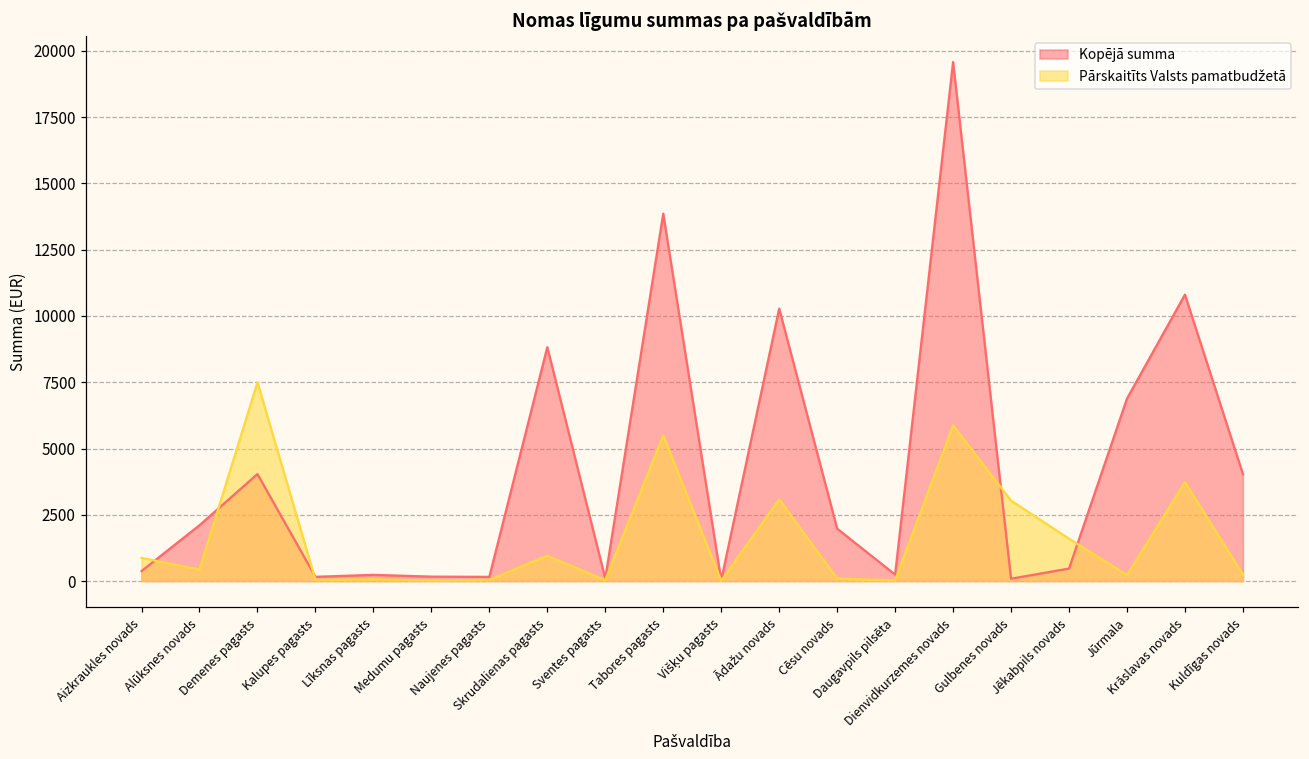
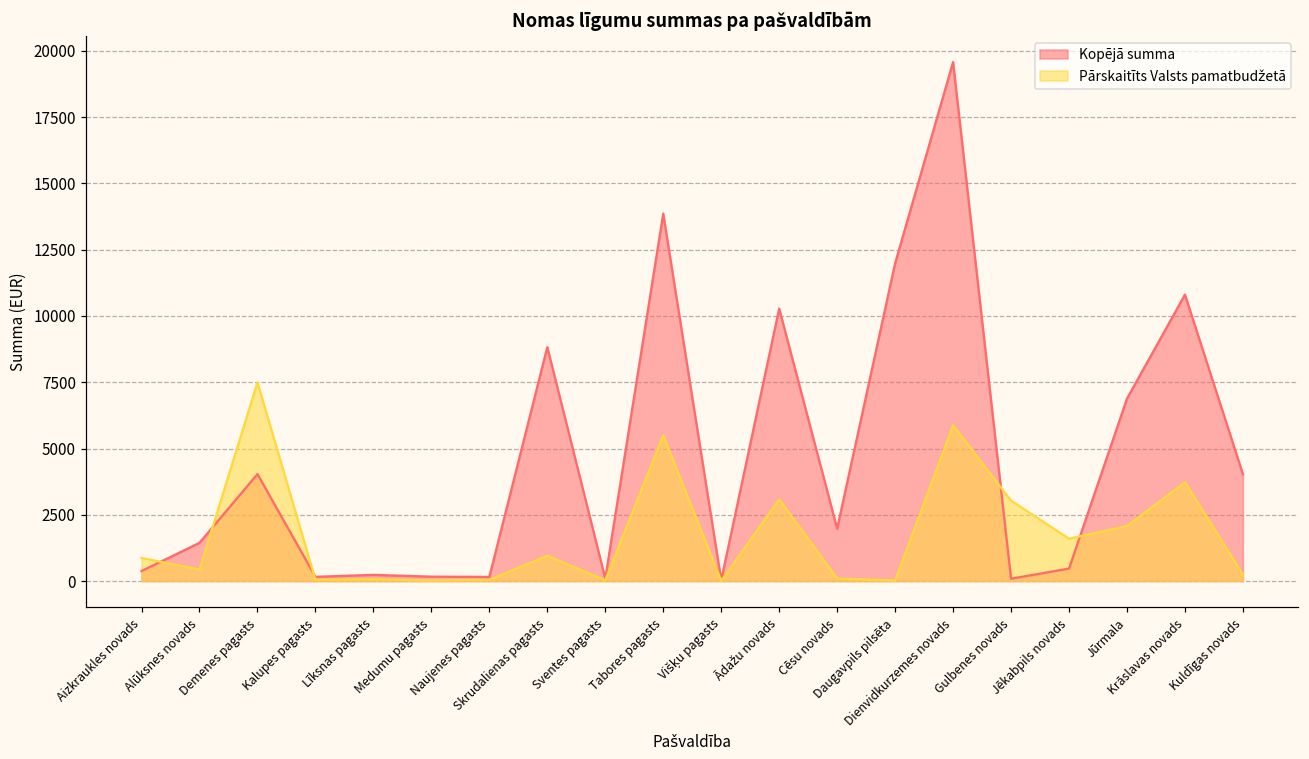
Kopējā summa, Alūksnes novads: 2100 -> 1400
Kopējā summa, Daugavpils pilsēta: 200 -> 12000
Pārskaitīts Valsts pamatbudžetā, Jūrmala: 200 -> 2100
